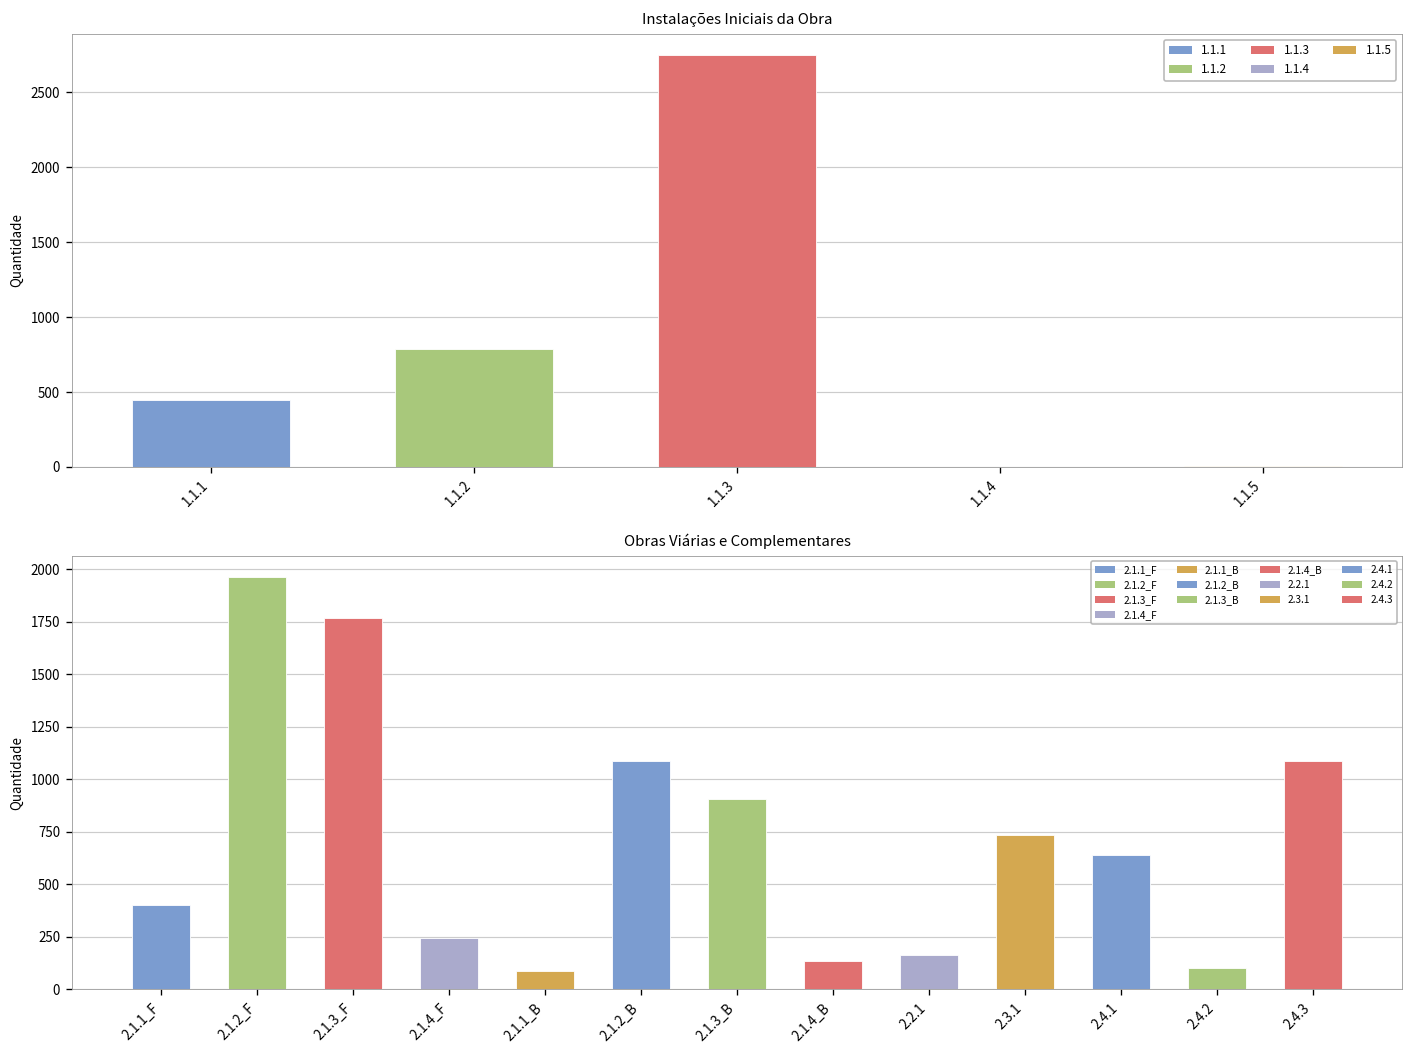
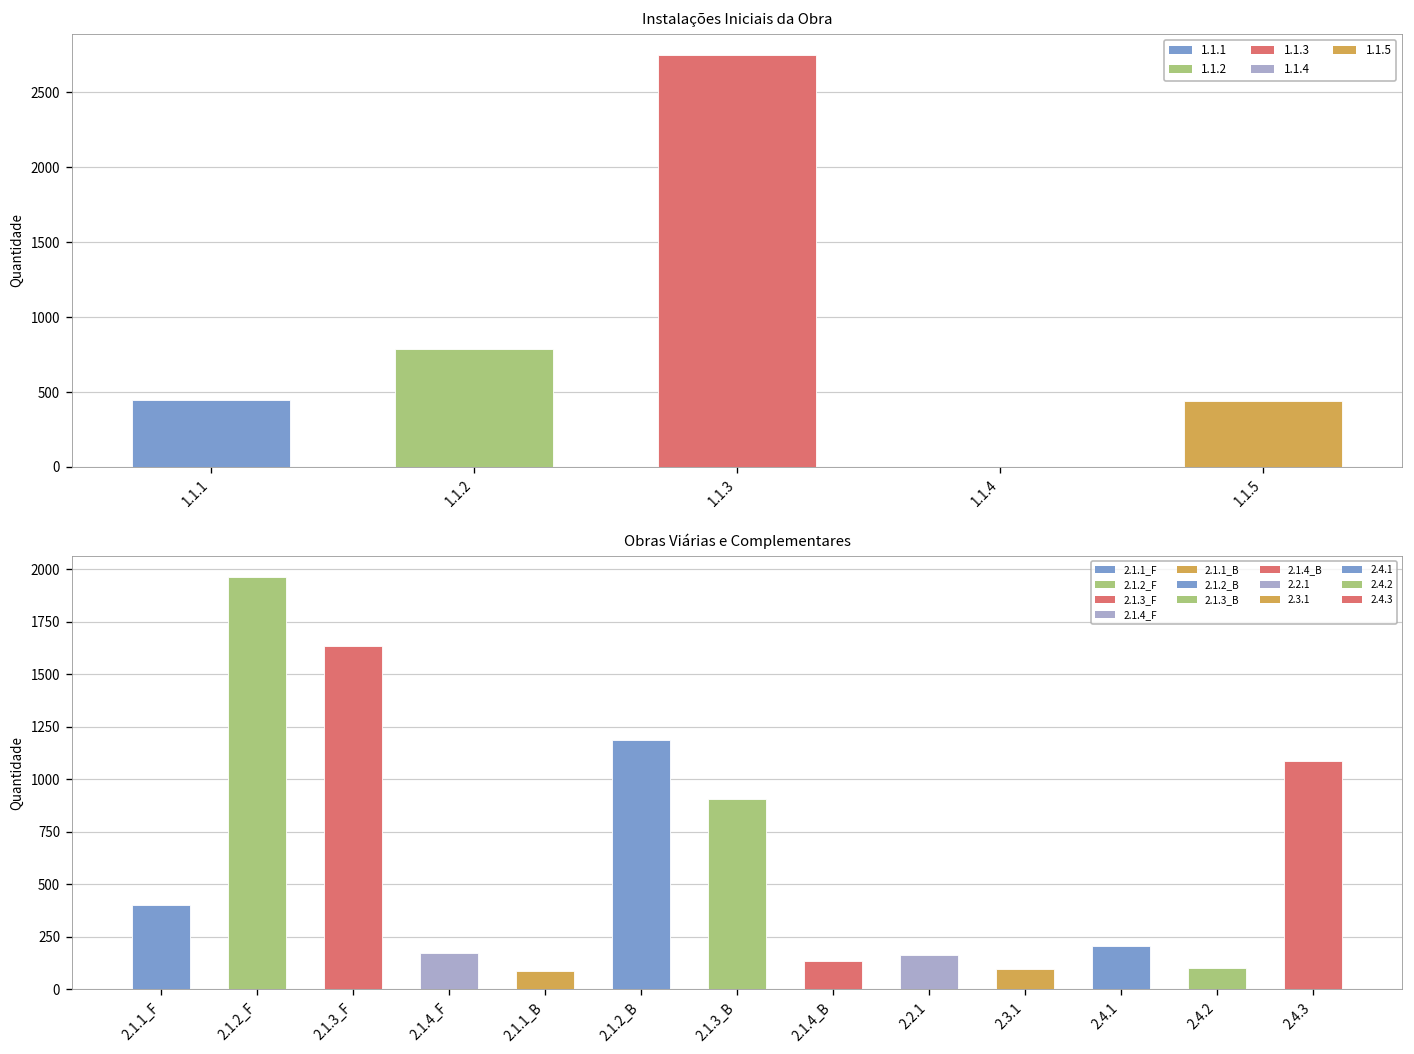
Instalações Iniciais da Obra, 1.1.5: 0 -> 440
Obras Viárias e Complementares, 2.1.3_F: 1770 -> 1640
Obras Viárias e Complementares, 2.1.4_F: 250 -> 170
Obras Viárias e Complementares, 2.1.2_B: 1090 -> 1190
Obras Viárias e Complementares, 2.3.1: 740 -> 100
Obras Viárias e Complementares, 2.4.1: 640 -> 210
